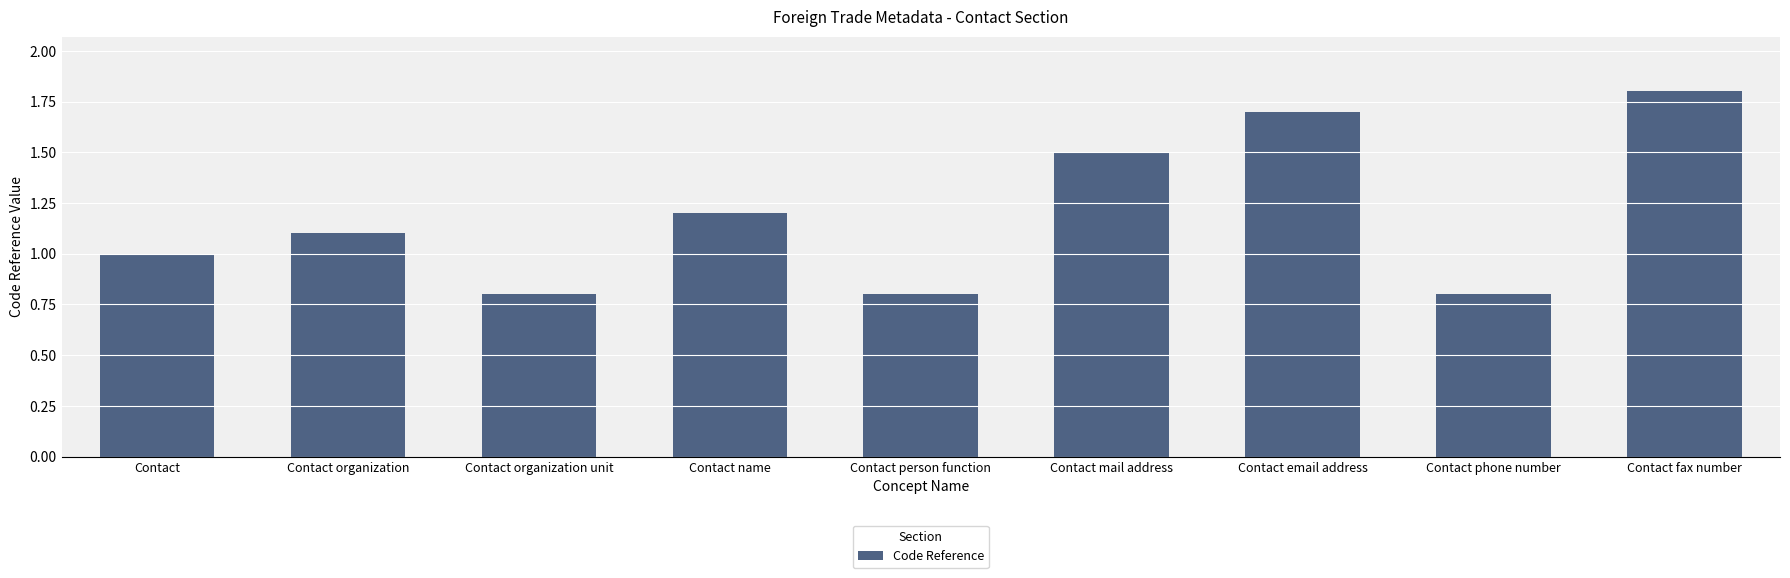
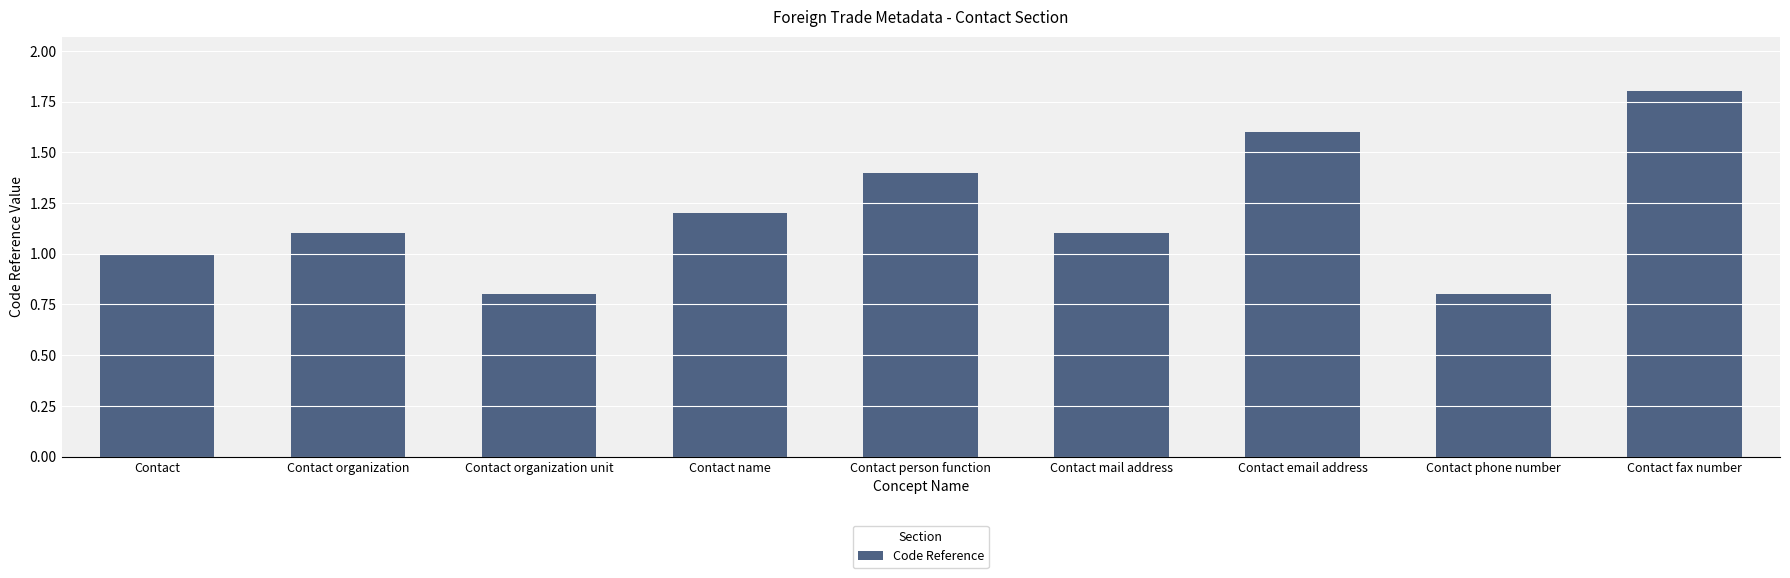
Contact person function: 0.8 -> 1.4
Contact mail address: 1.5 -> 1.1
Contact email address: 1.7 -> 1.6
